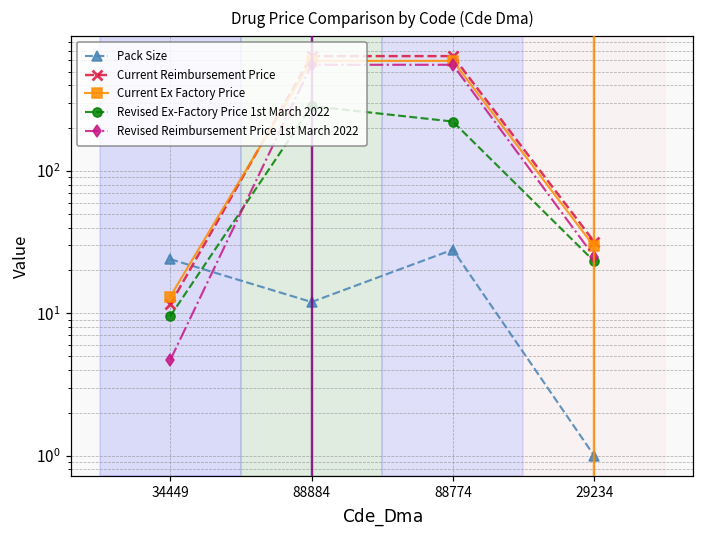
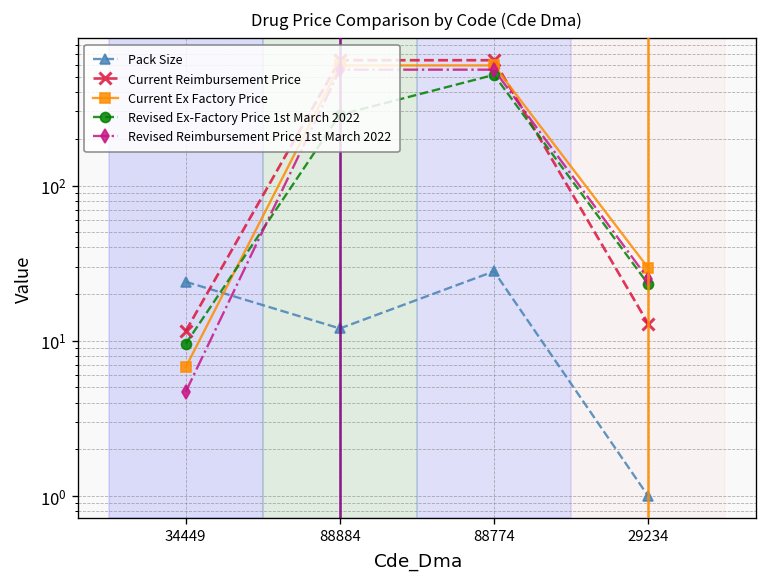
Current Ex Factory Price, 34449: 13 -> 7
Revised Ex-Factory Price 1st March 2022, 88774: 220 -> 520
Current Reimbursement Price, 29234: 32 -> 13
